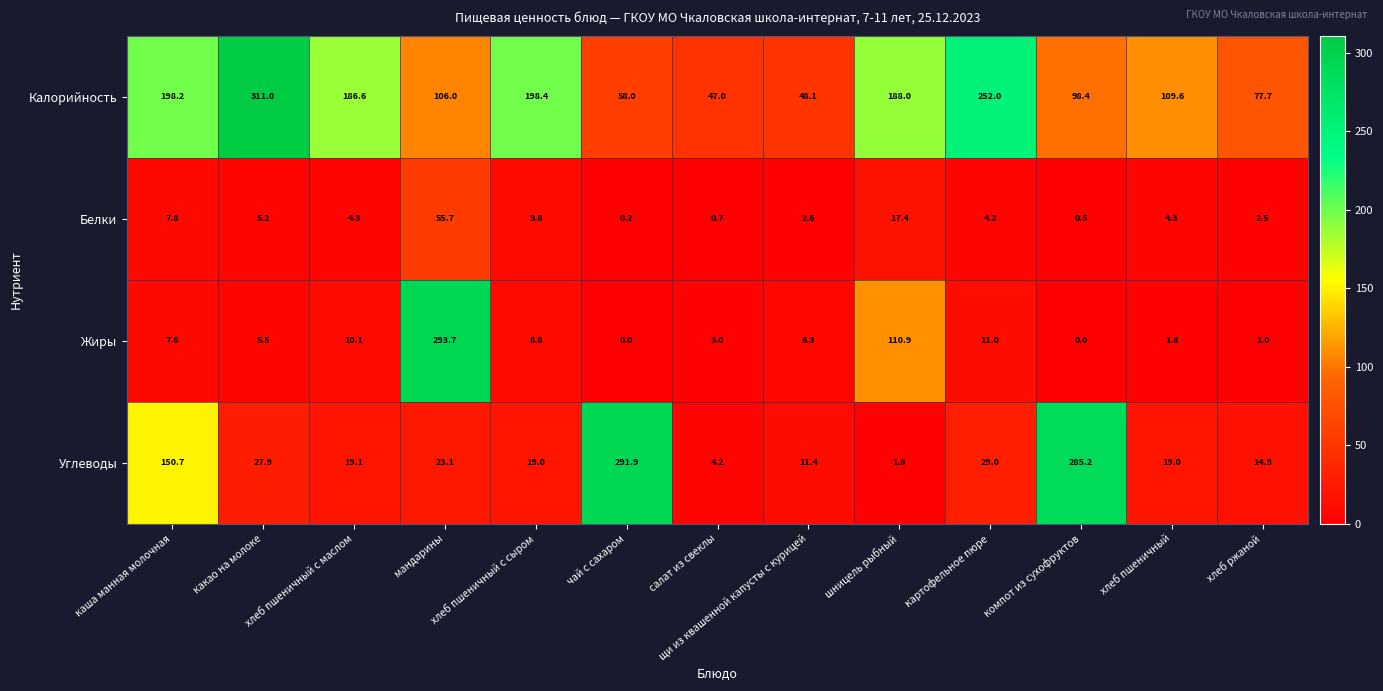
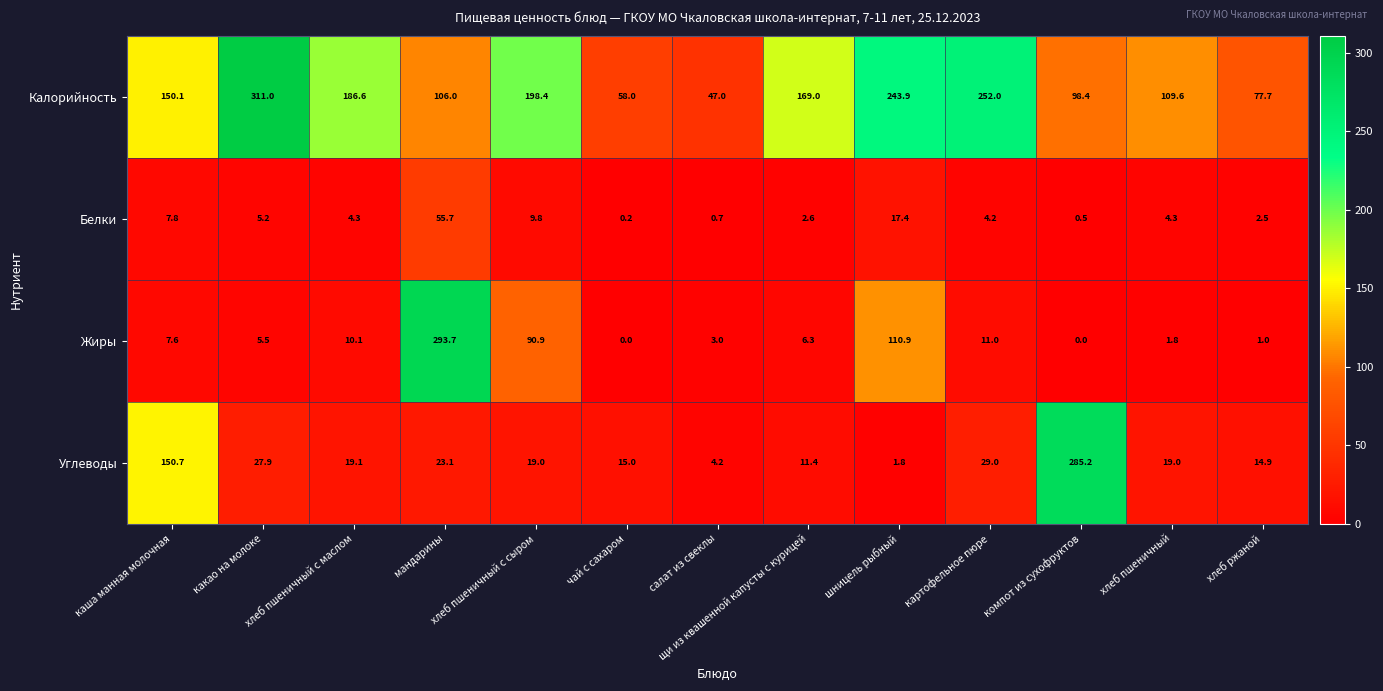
Калорийность, каша манная молочная: 198.2 -> 150.1
Калорийность, щи из квашенной капусты с курицей: 48.1 -> 169.0
Калорийность, шницель рыбный: 188.0 -> 243.9
Жиры, хлеб пшеничный с сыром: 8.8 -> 90.9
Углеводы, чай с сахаром: 291.9 -> 15.0
